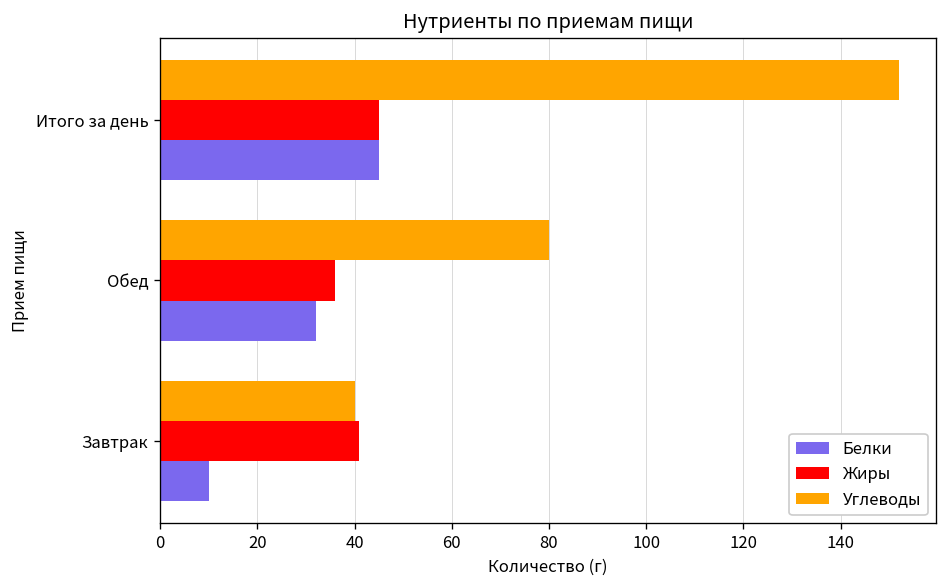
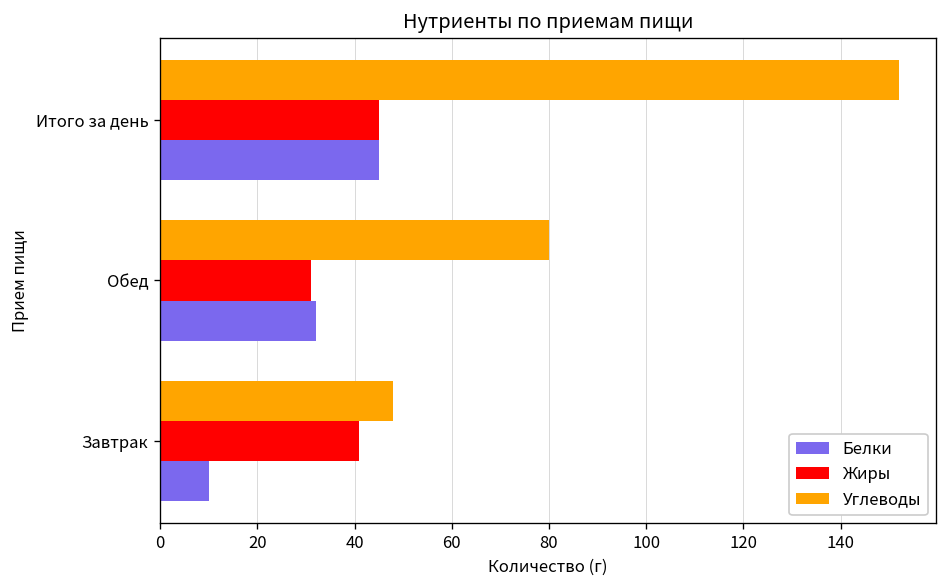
Жиры, Обед: 36 -> 31
Углеводы, Завтрак: 40 -> 48
